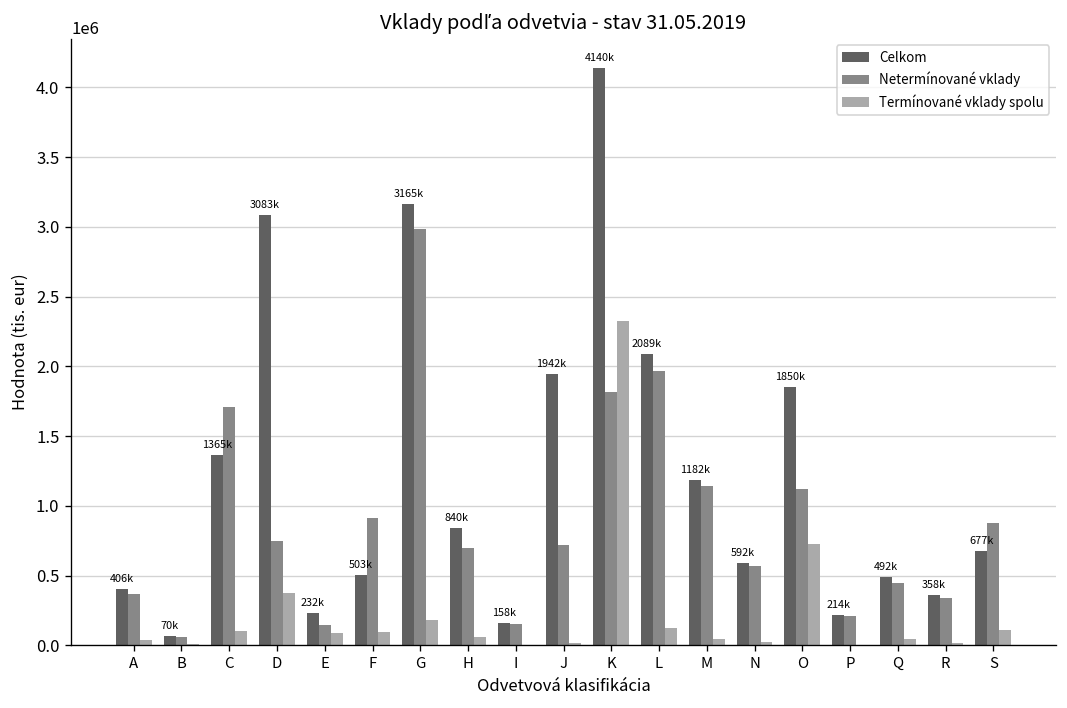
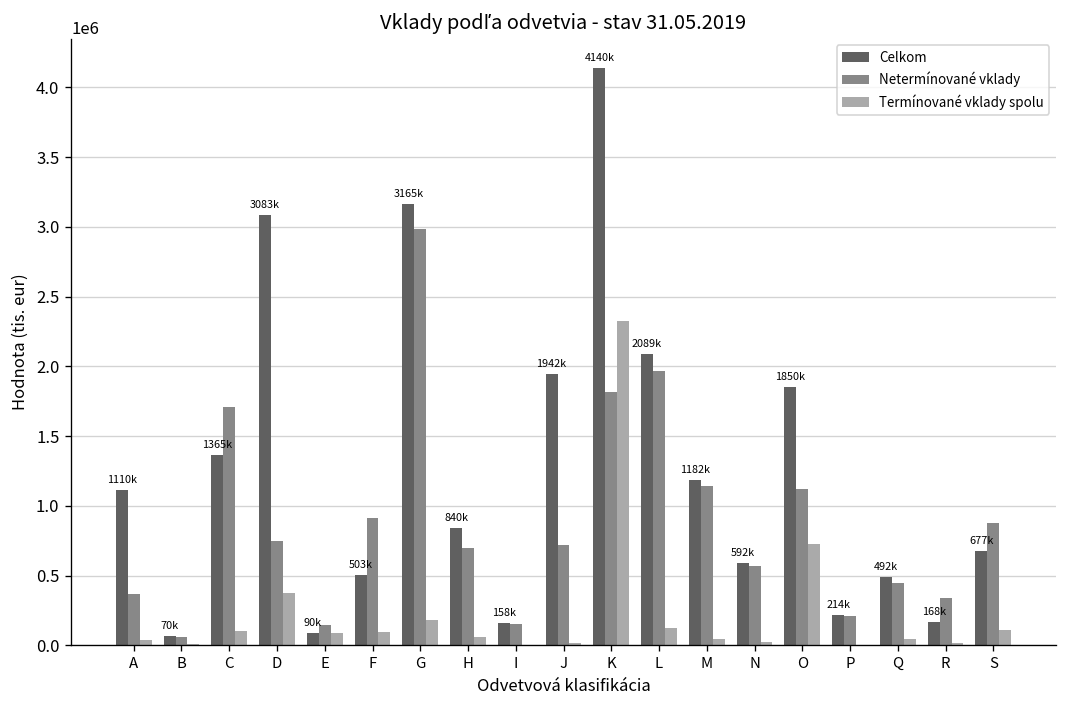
Celkom, A: 406k -> 1110k
Celkom, E: 232k -> 90k
Celkom, R: 358k -> 168k
